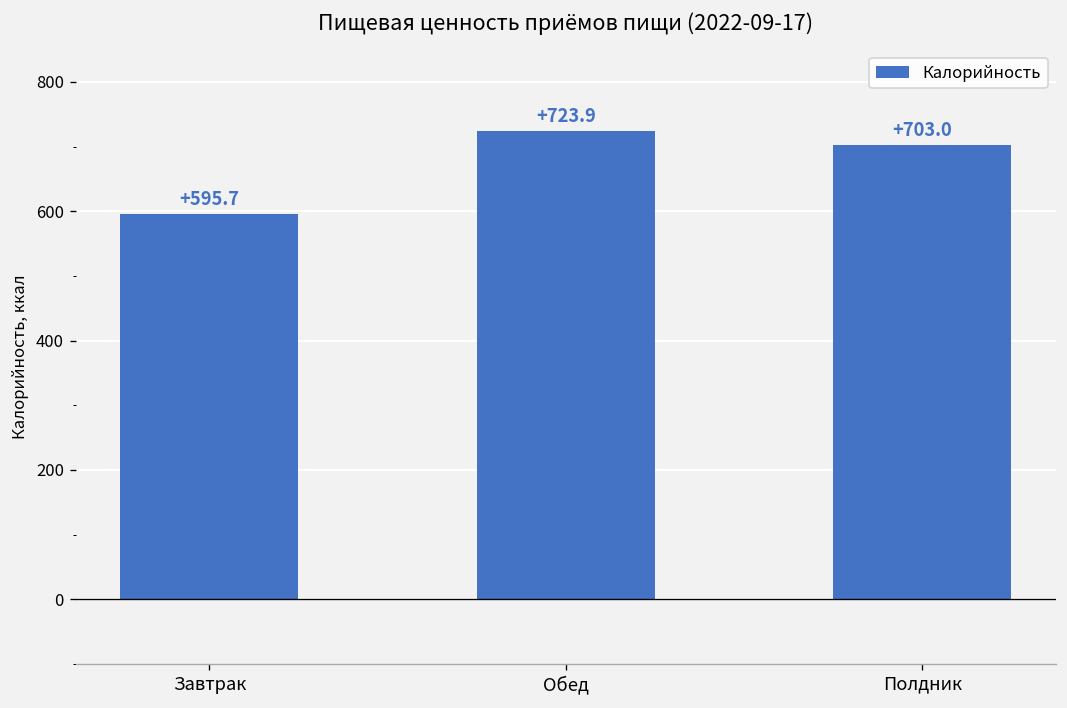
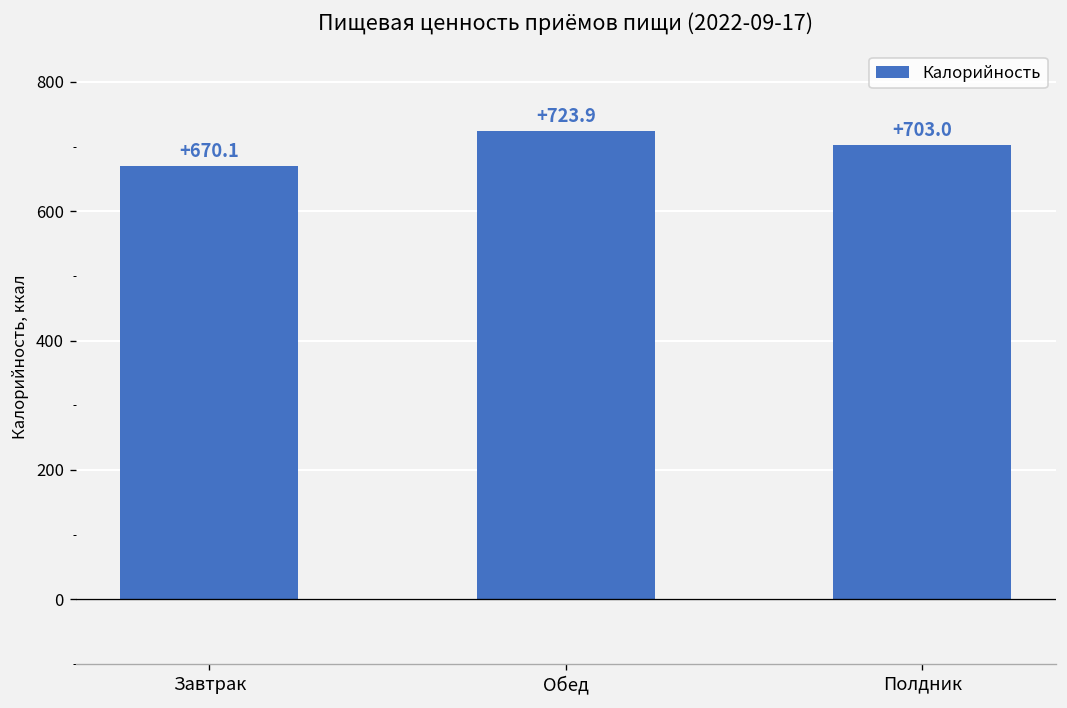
Завтрак: +595.7 -> +670.1
